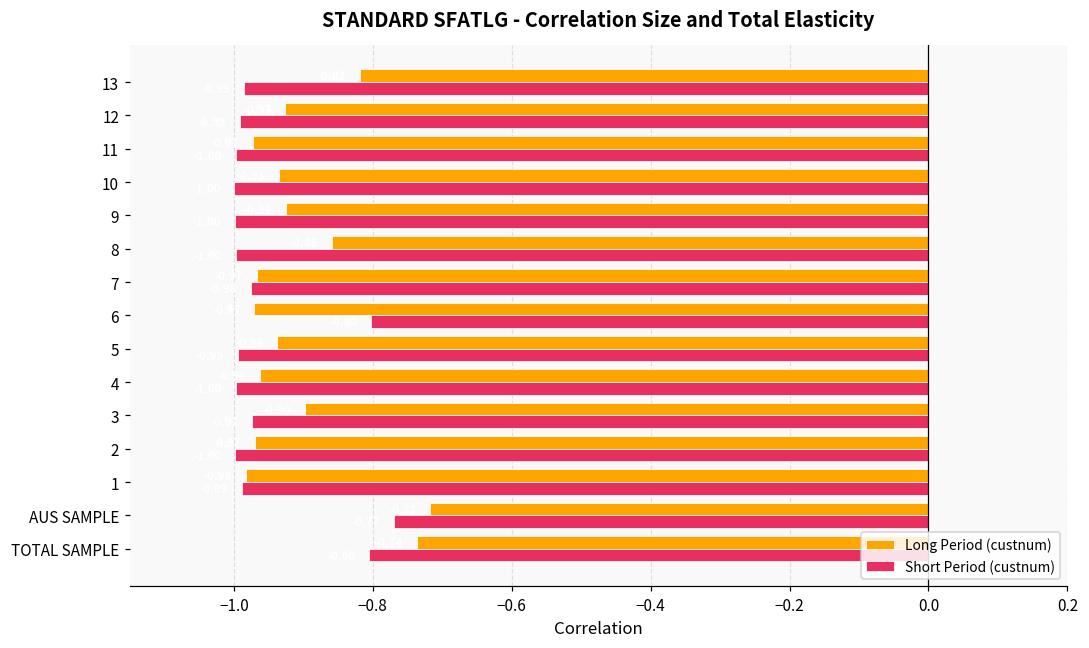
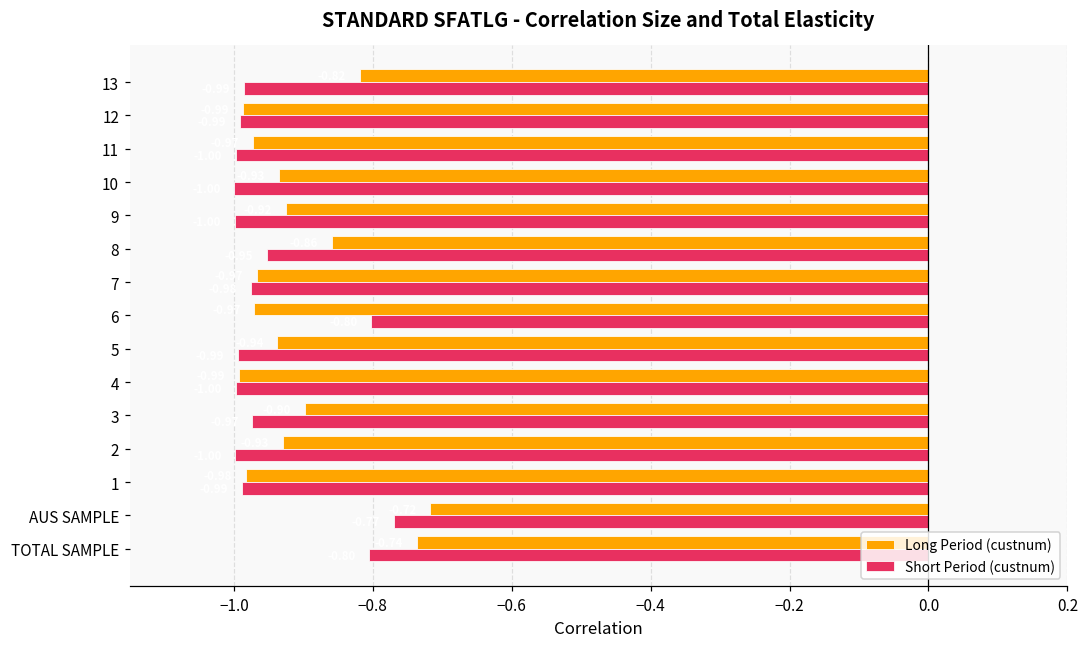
Long Period (custnum), 12: -0.93 -> -0.99
Short Period (custnum), 8: -1.00 -> -0.95
Long Period (custnum), 4: -0.96 -> -0.99
Long Period (custnum), 2: -0.97 -> -0.93
